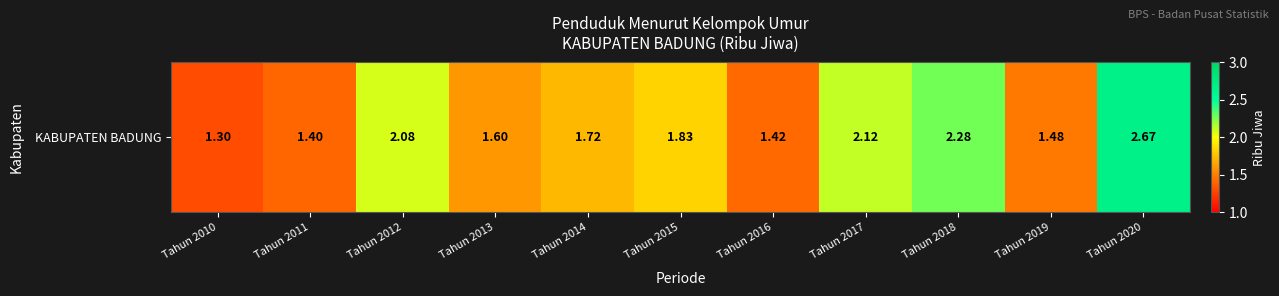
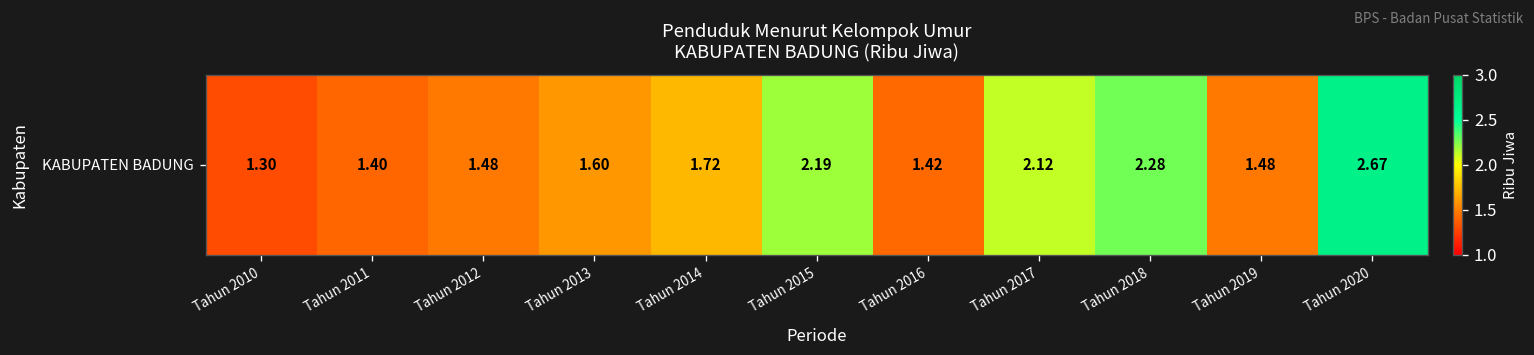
KABUPATEN BADUNG, Tahun 2012: 2.08 -> 1.48
KABUPATEN BADUNG, Tahun 2015: 1.83 -> 2.19
